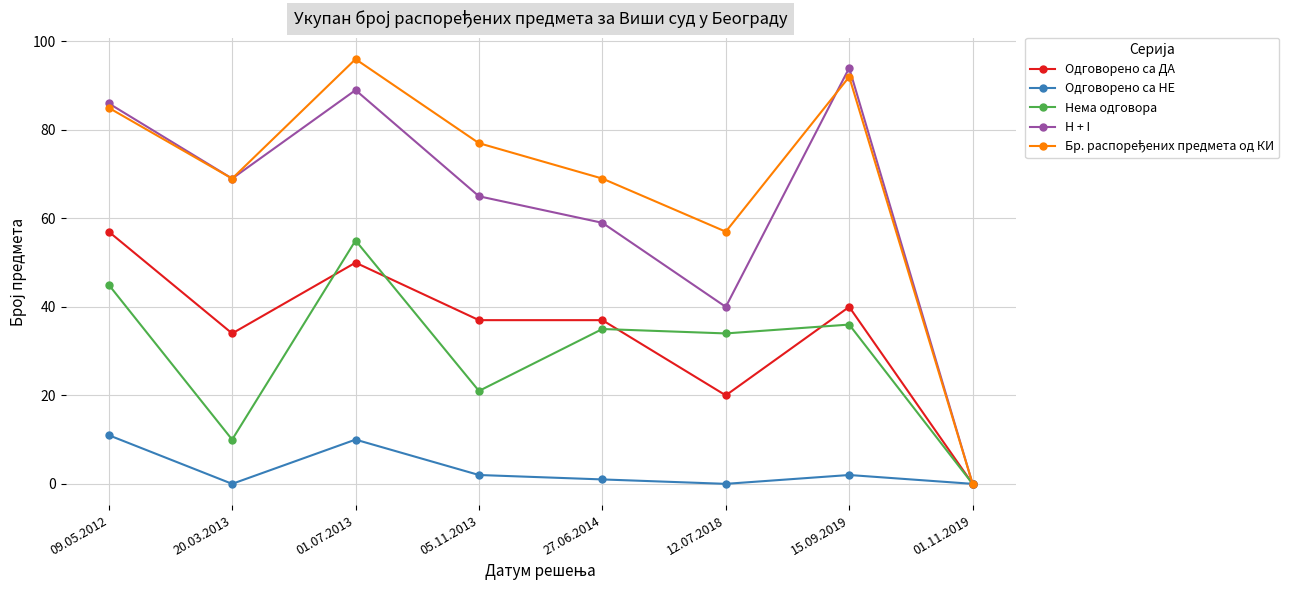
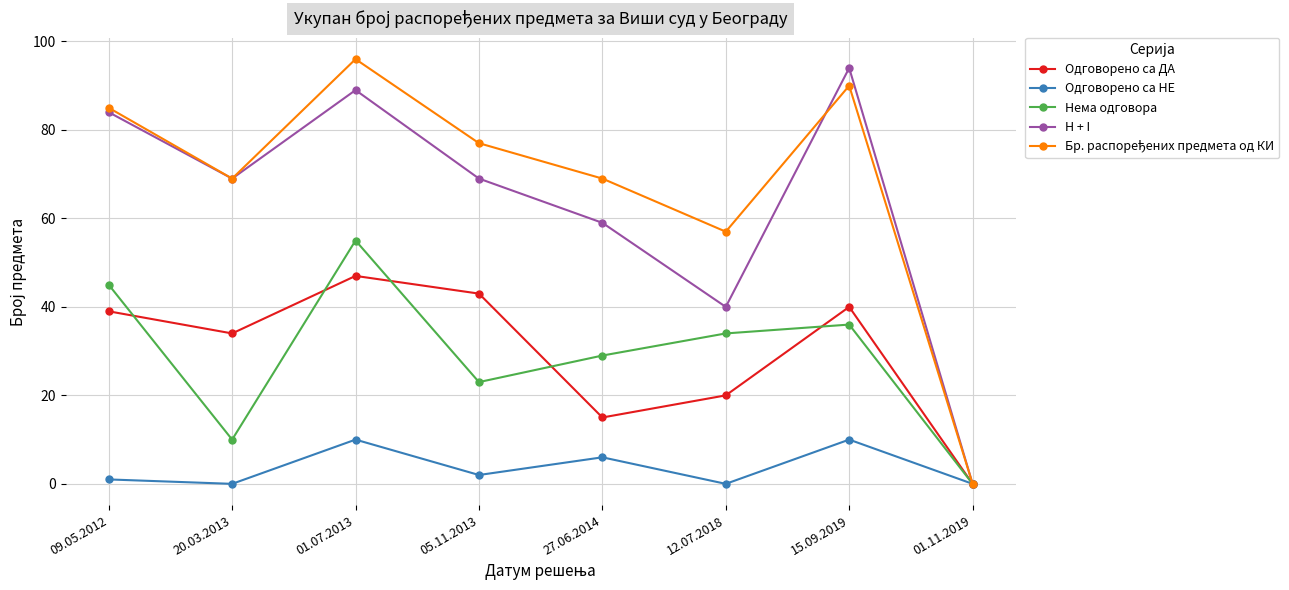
Одговорено са ДА, 09.05.2012: 57 -> 39
Одговорено са НЕ, 09.05.2012: 11 -> 1
H + I, 09.05.2012: 86 -> 84
Одговорено са ДА, 01.07.2013: 50 -> 47
Одговорено са ДА, 05.11.2013: 37 -> 43
Нема одговора, 05.11.2013: 21 -> 23
H + I, 05.11.2013: 65 -> 69
Одговорено са ДА, 27.06.2014: 37 -> 15
Одговорено са НЕ, 27.06.2014: 1 -> 6
Нема одговора, 27.06.2014: 35 -> 29
Одговорено са НЕ, 15.09.2019: 2 -> 10
Бр. распоређених предмета од КИ, 15.09.2019: 92 -> 90
